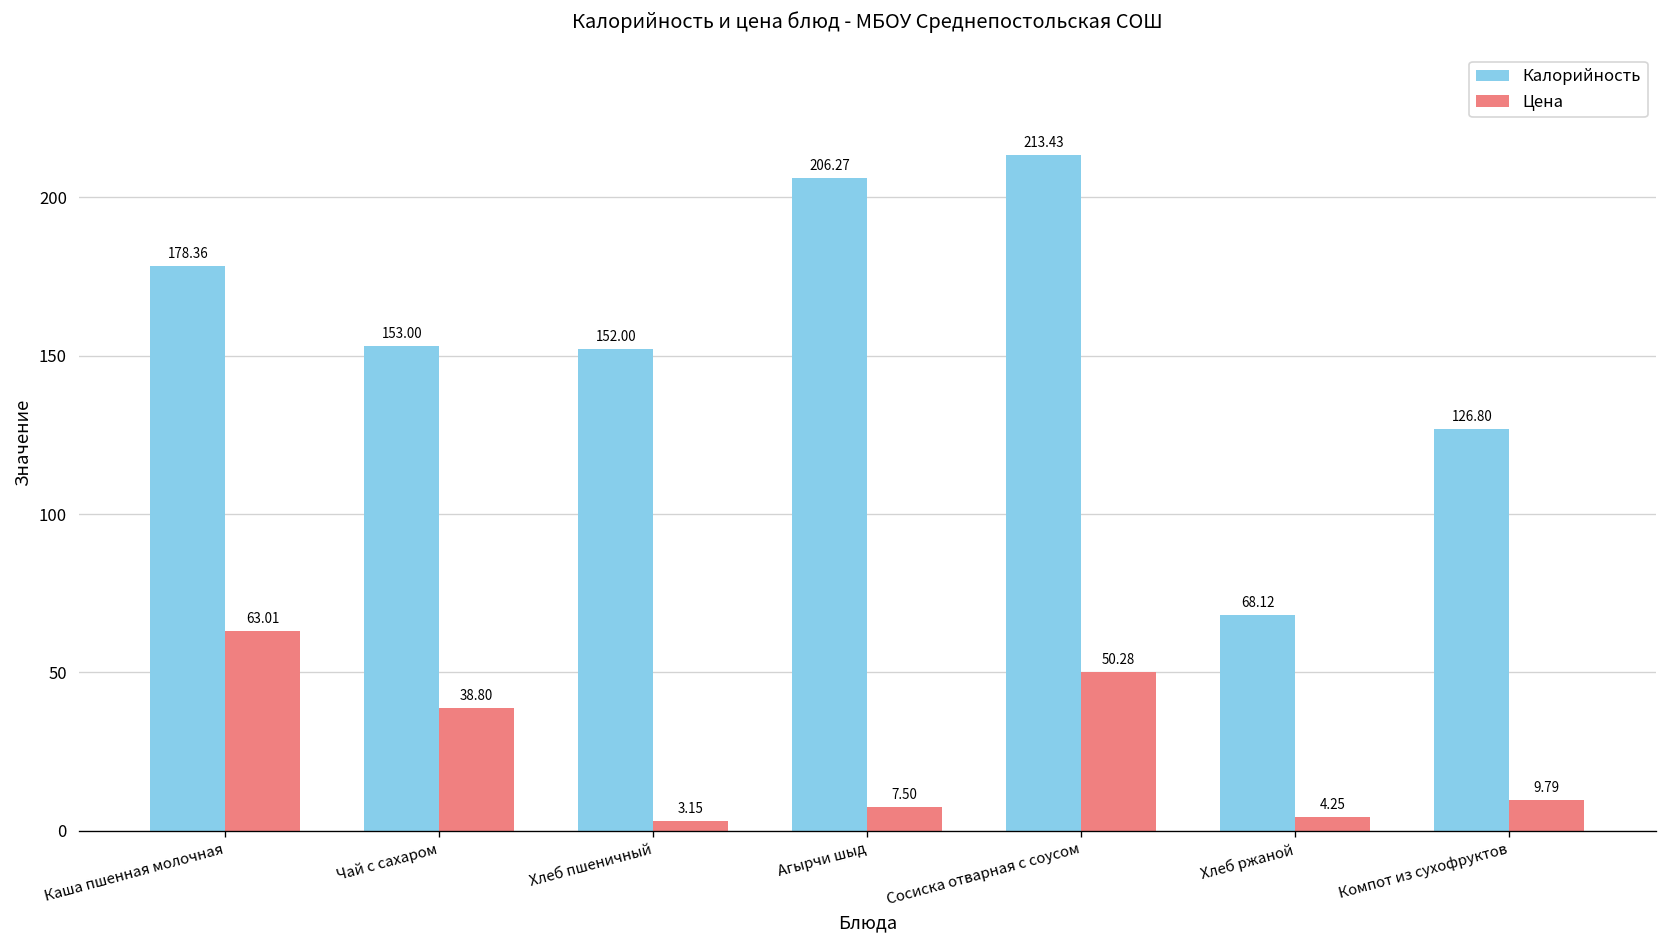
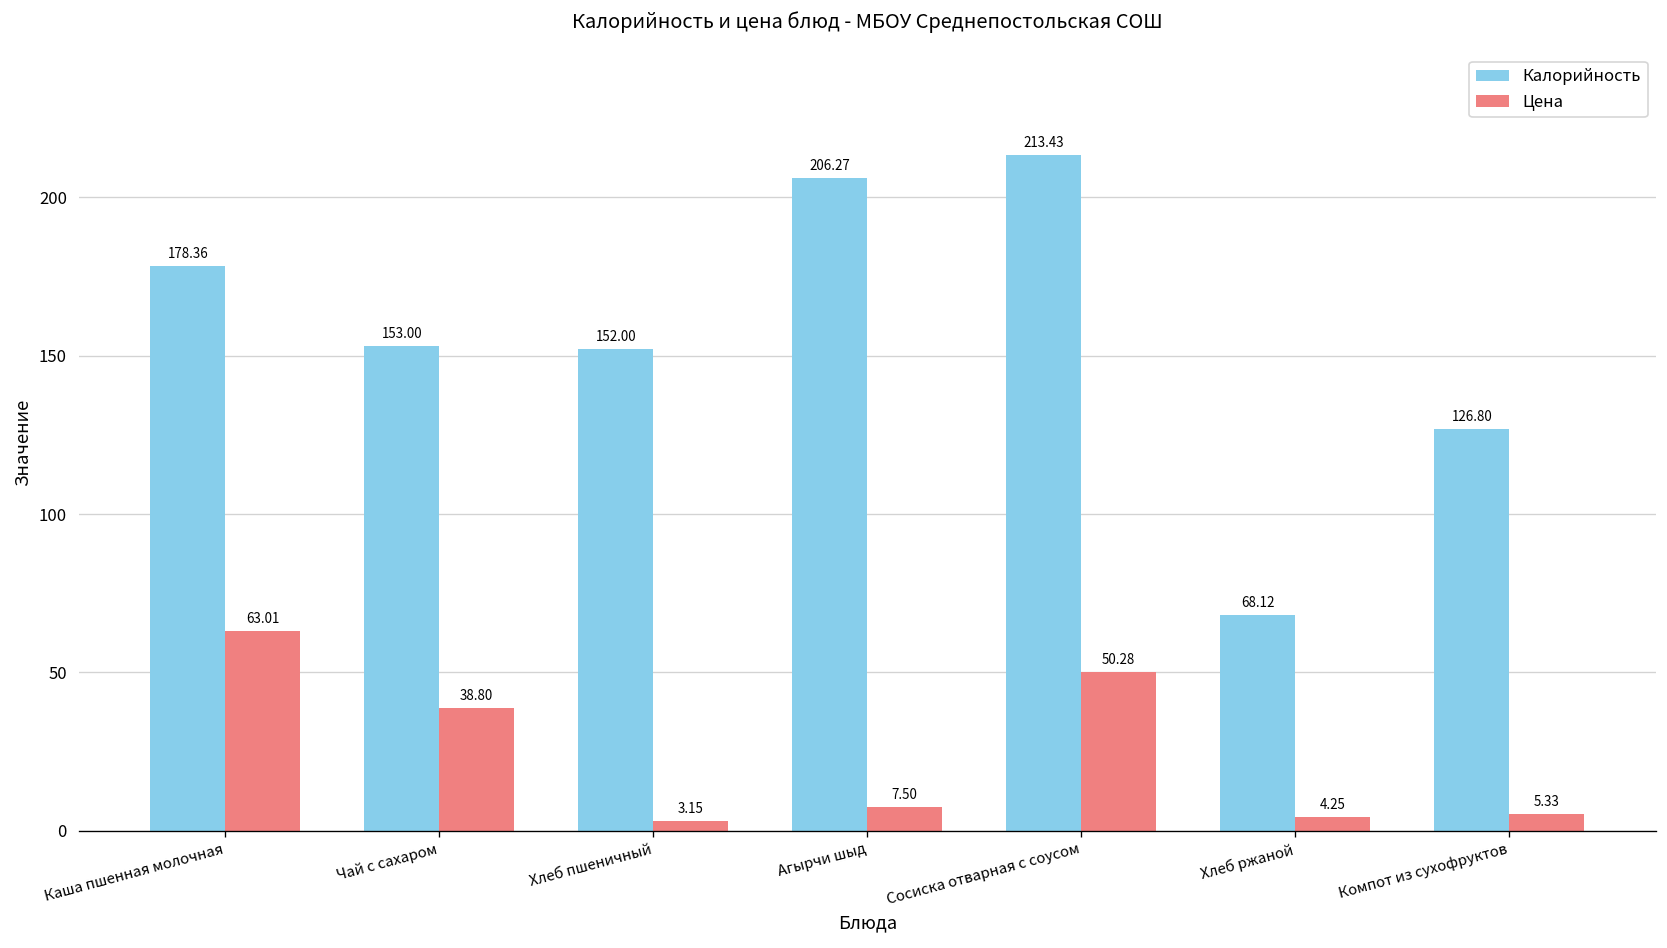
Цена, Компот из сухофруктов: 9.79 -> 5.33
